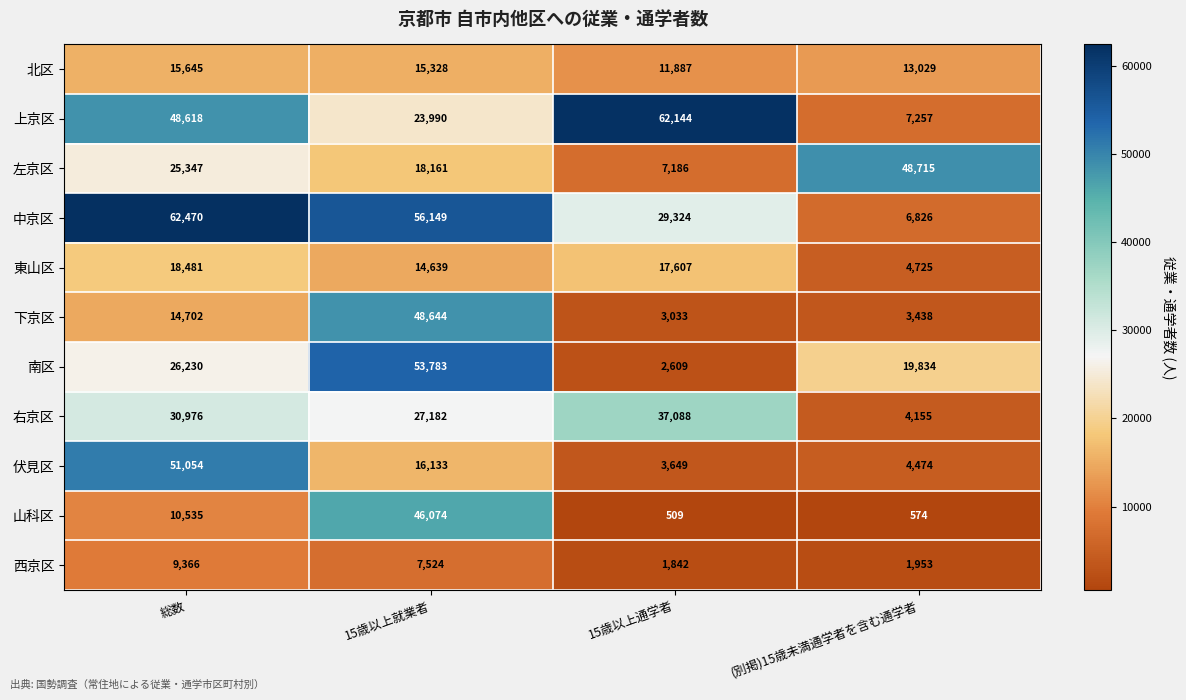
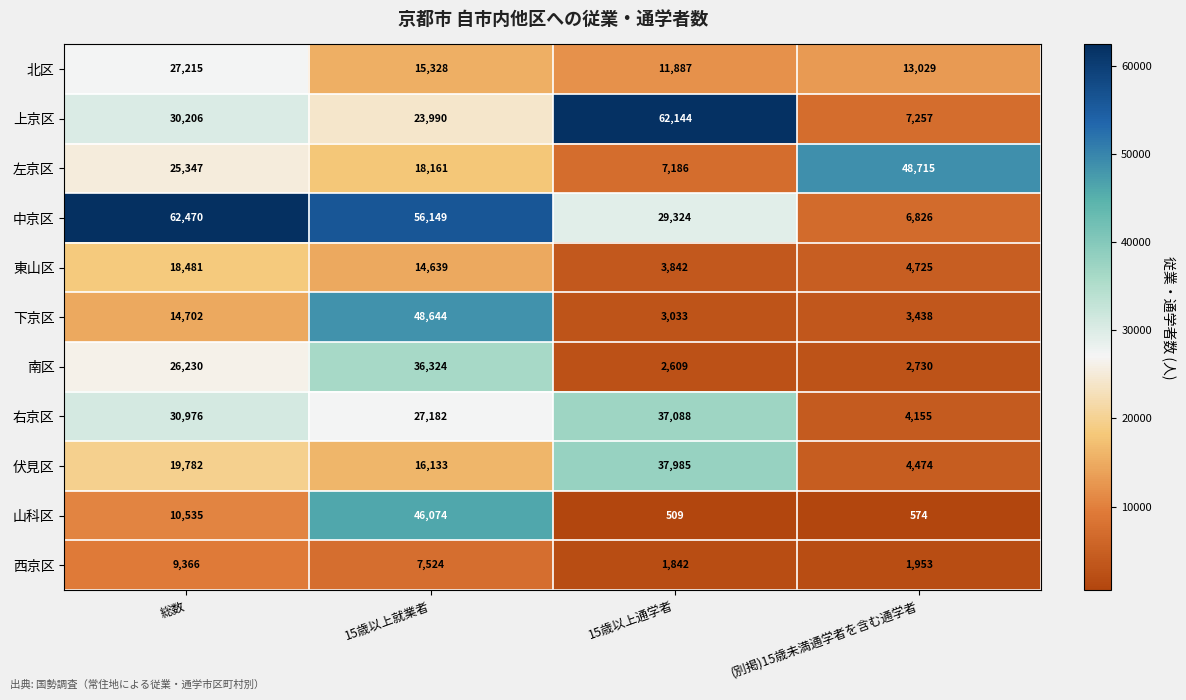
北区, 総数: 15,645 -> 27,215
上京区, 総数: 48,618 -> 30,206
東山区, 15歳以上通学者: 17,607 -> 3,842
南区, 15歳以上就業者: 53,783 -> 36,324
南区, (別掲)15歳未満通学者を含む通学者: 19,834 -> 2,730
伏見区, 総数: 51,054 -> 19,782
伏見区, 15歳以上通学者: 3,649 -> 37,985
